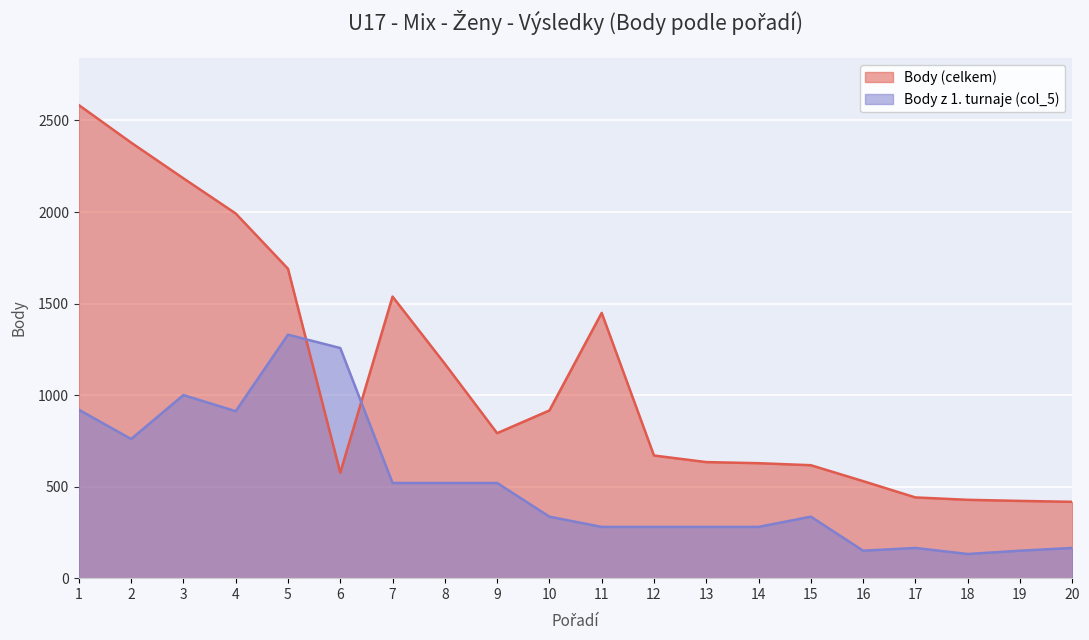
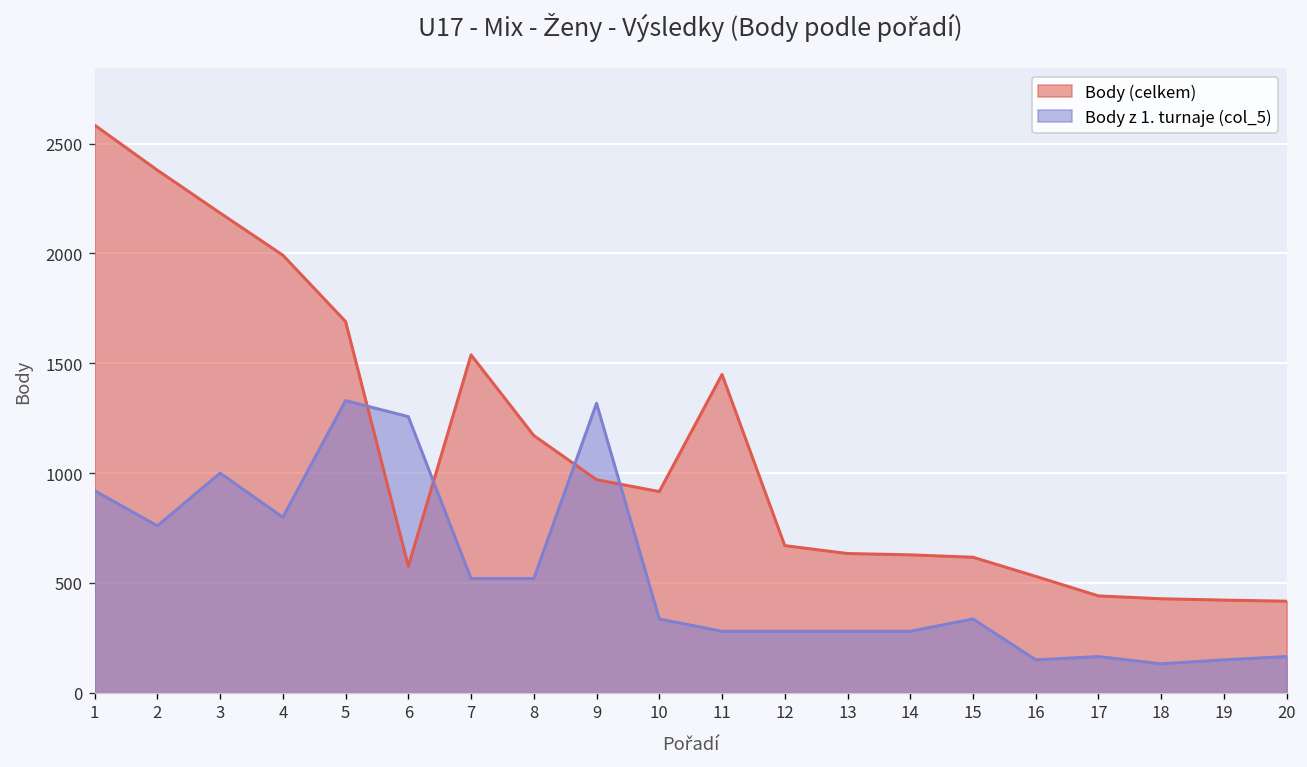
Body z 1. turnaje (col_5), 4: 910 -> 800
Body (celkem), 9: 790 -> 970
Body z 1. turnaje (col_5), 9: 520 -> 1320
